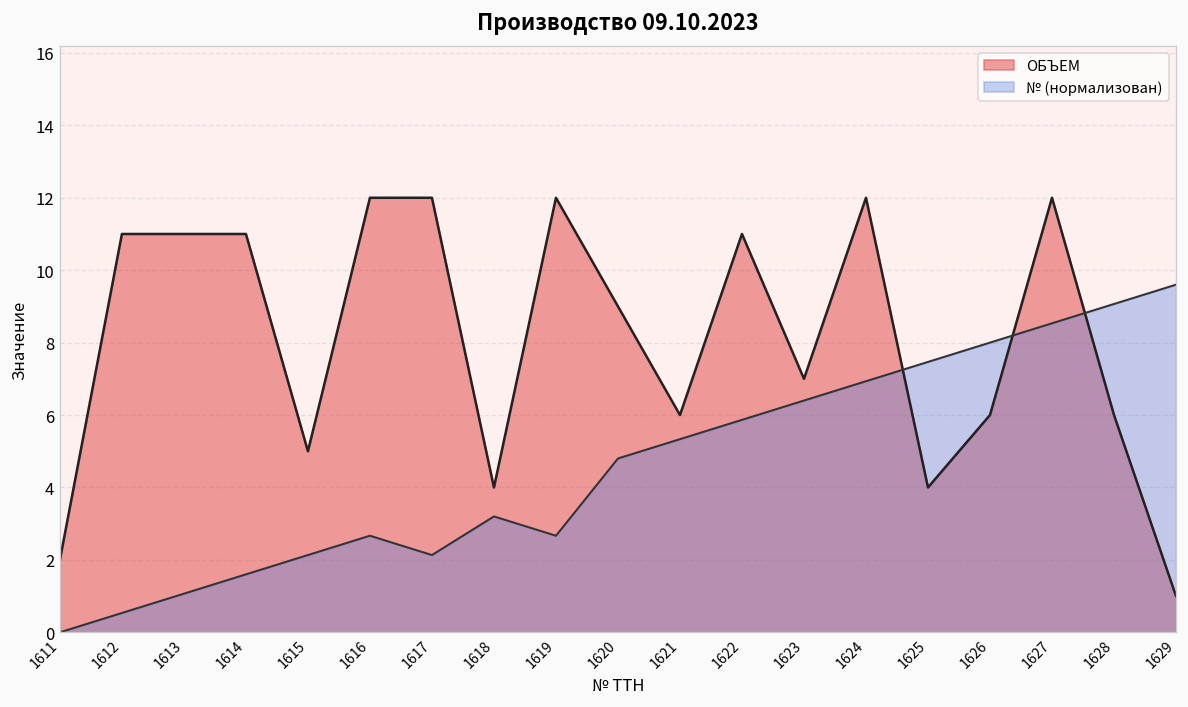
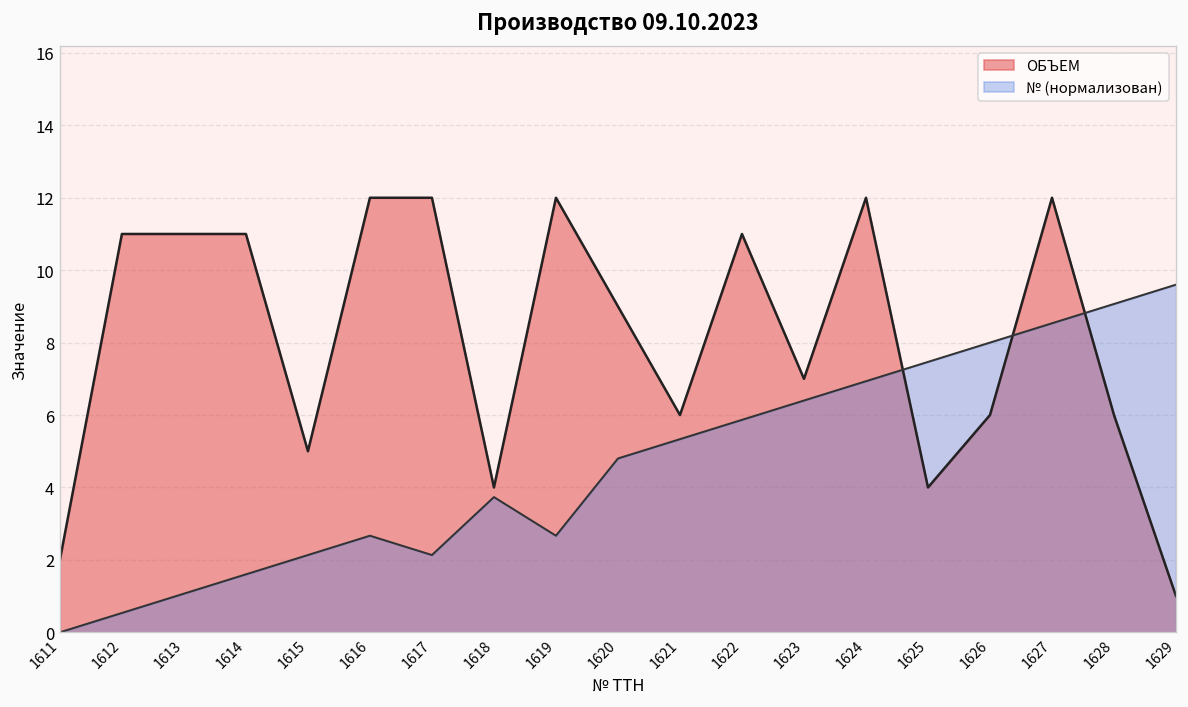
№ (нормализован), 1618: 3.2 -> 3.7
